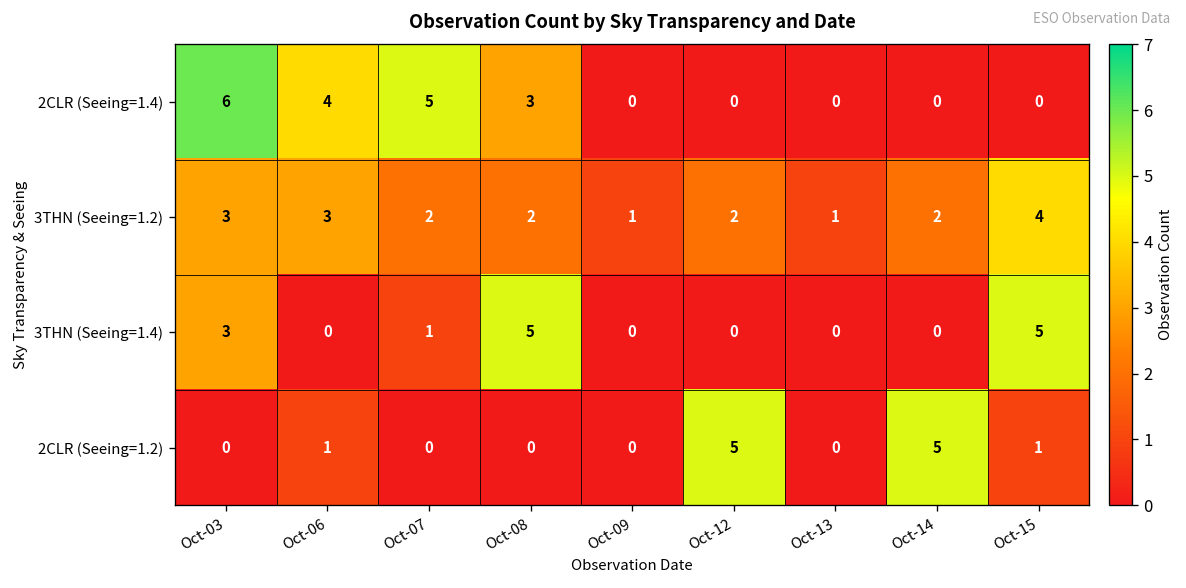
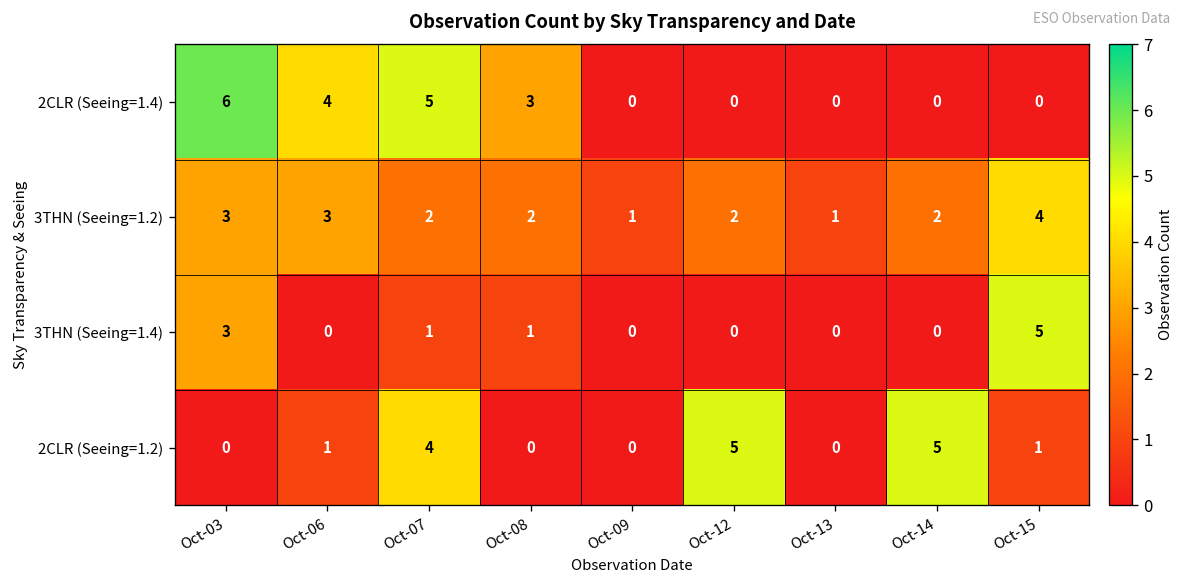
3THN (Seeing=1.4), Oct-08: 5 -> 1
2CLR (Seeing=1.2), Oct-07: 0 -> 4
